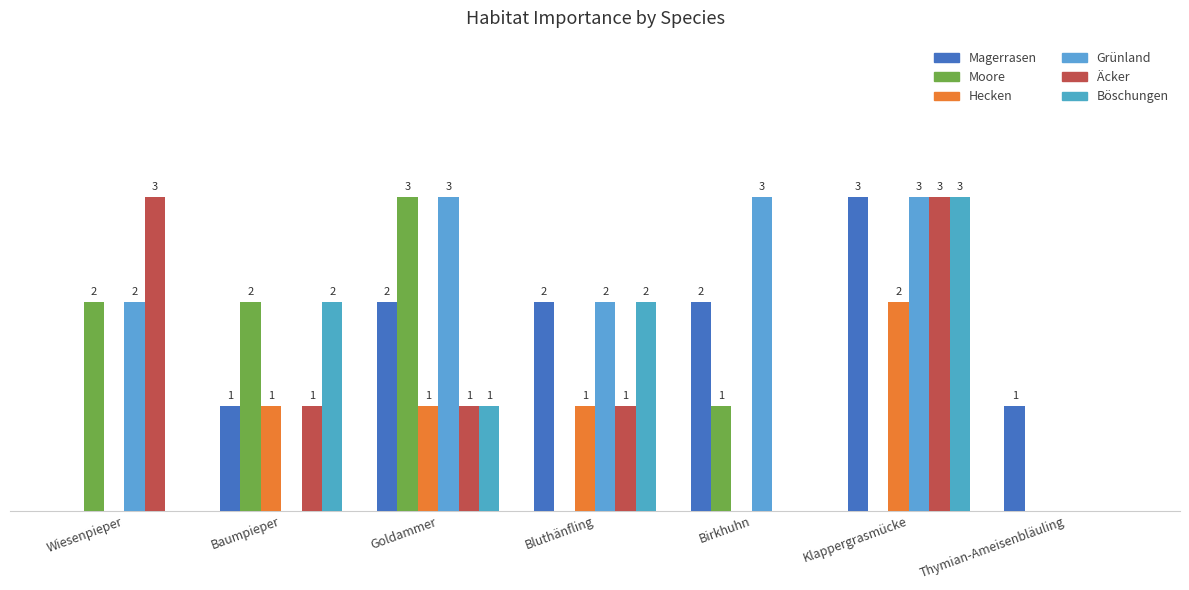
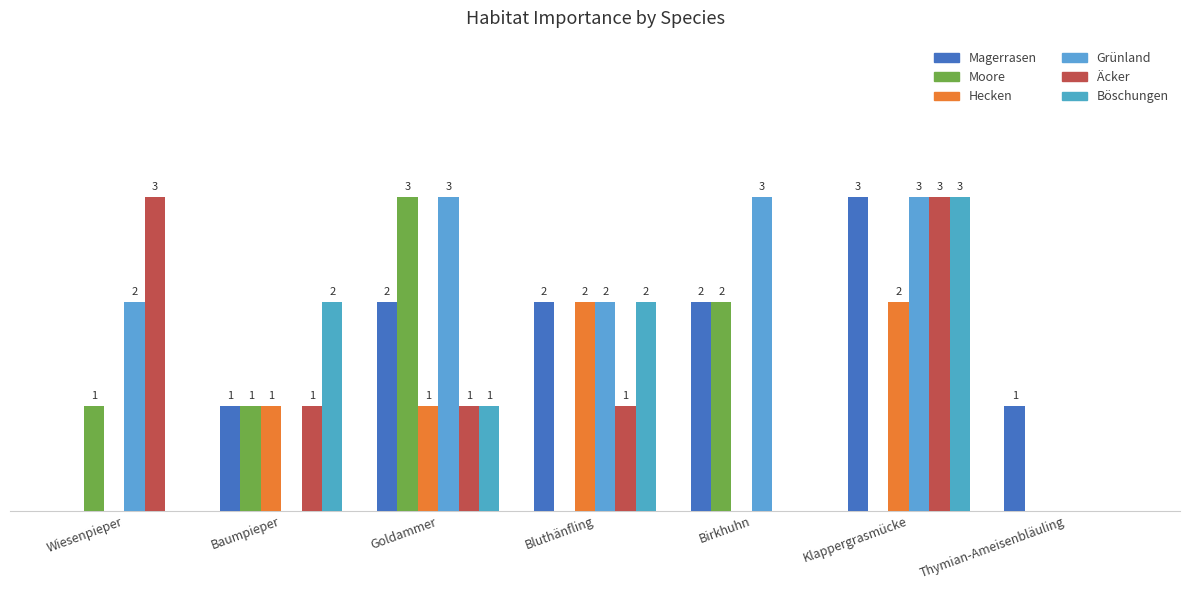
Moore, Wiesenpieper: 2 -> 1
Moore, Baumpieper: 2 -> 1
Hecken, Bluthänfling: 1 -> 2
Moore, Birkhuhn: 1 -> 2
